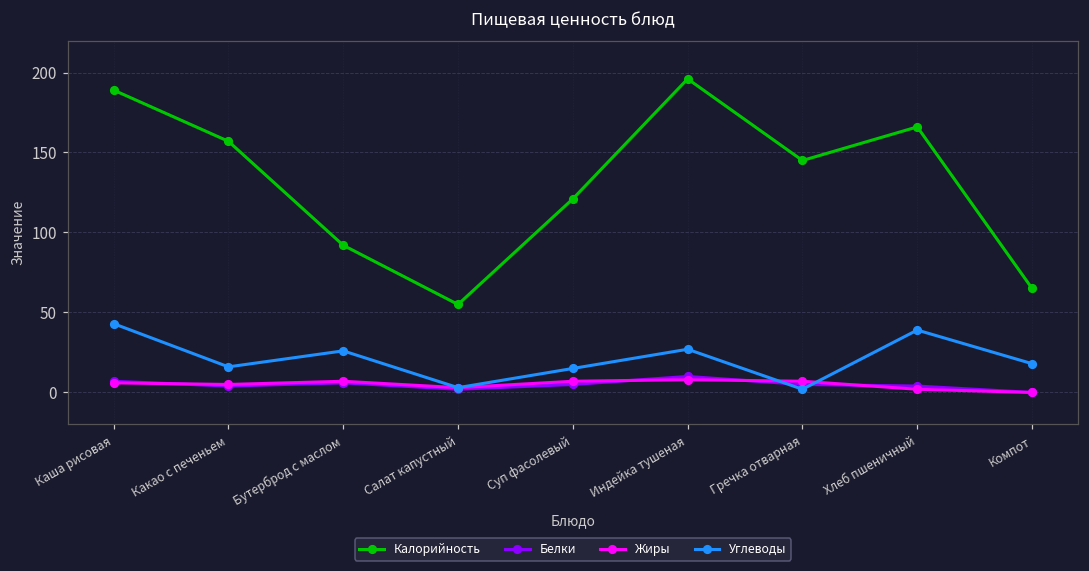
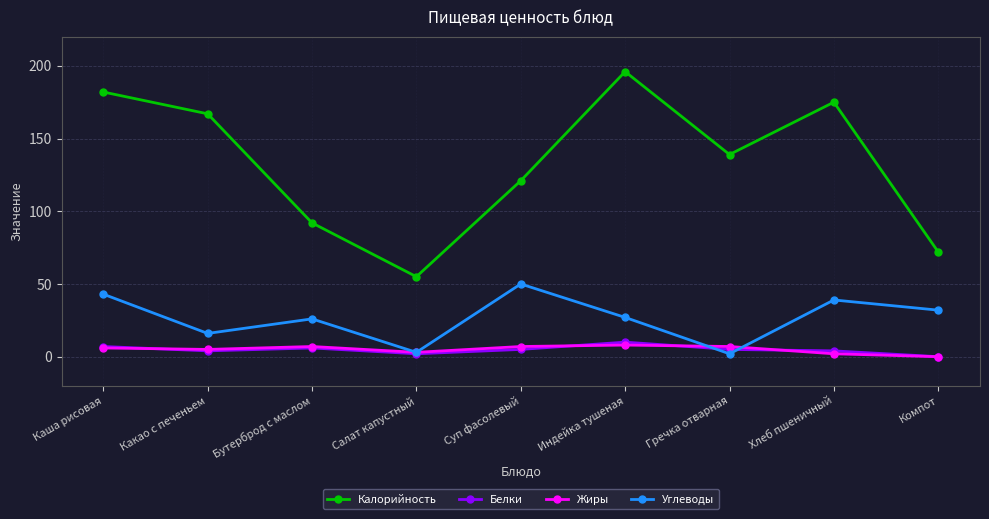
Калорийность, Каша рисовая: 189 -> 182
Калорийность, Какао с печеньем: 157 -> 167
Углеводы, Суп фасолевый: 15 -> 50
Калорийность, Гречка отварная: 145 -> 139
Калорийность, Хлеб пшеничный: 166 -> 175
Калорийность, Компот: 65 -> 72
Углеводы, Компот: 18 -> 32
